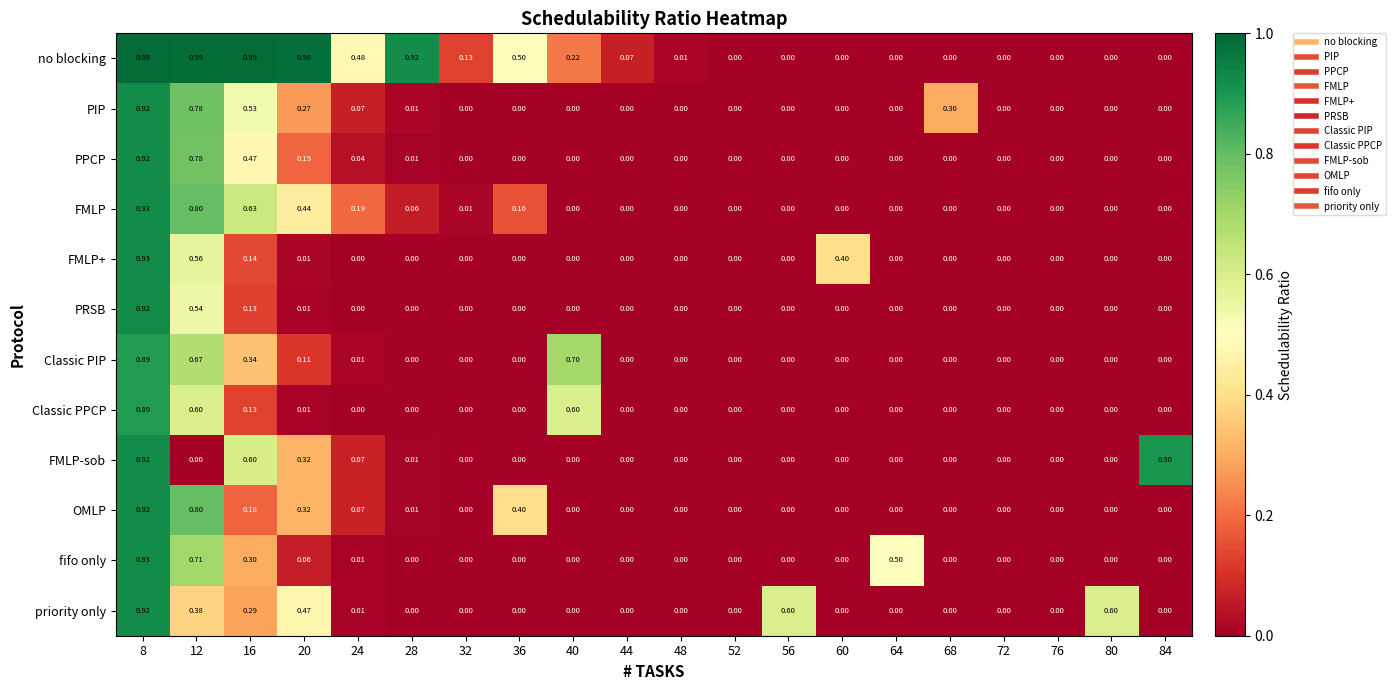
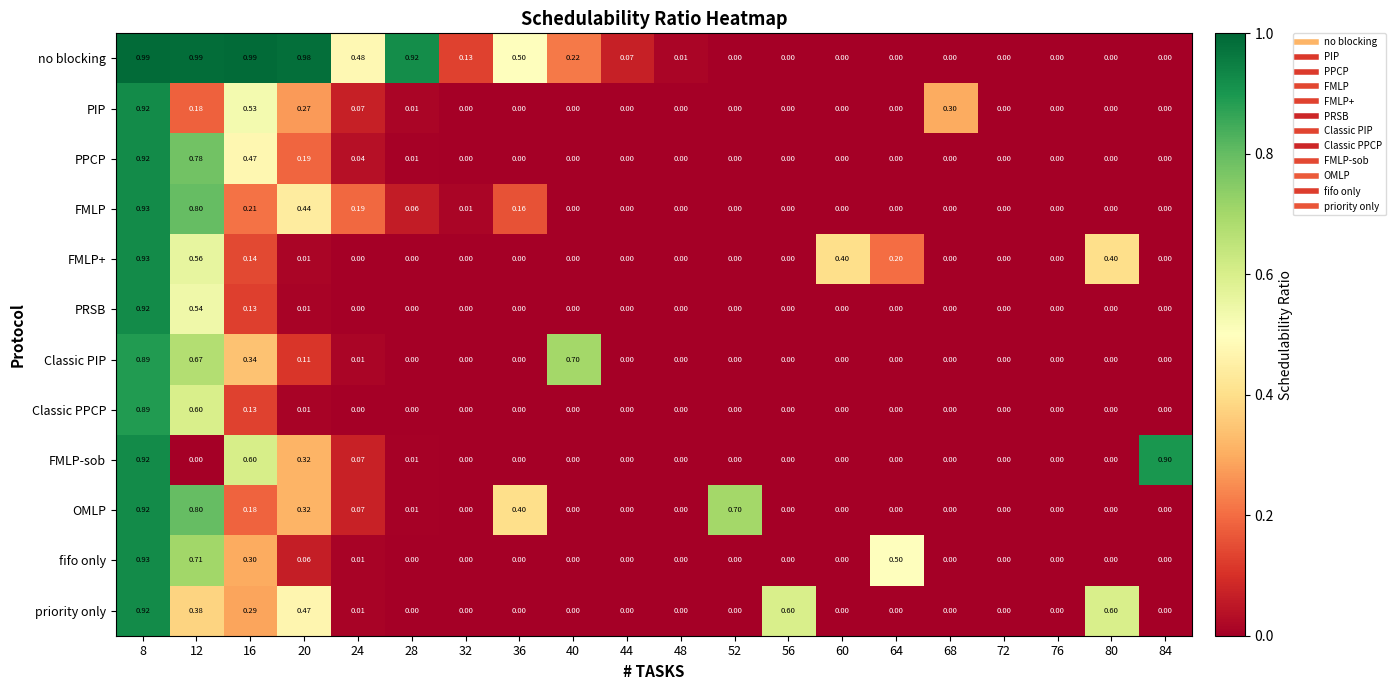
PIP, 12: 0.78 -> 0.18
FMLP, 16: 0.63 -> 0.21
FMLP+, 64: 0.00 -> 0.20
FMLP+, 80: 0.00 -> 0.40
Classic PPCP, 40: 0.60 -> 0.00
OMLP, 52: 0.00 -> 0.70
